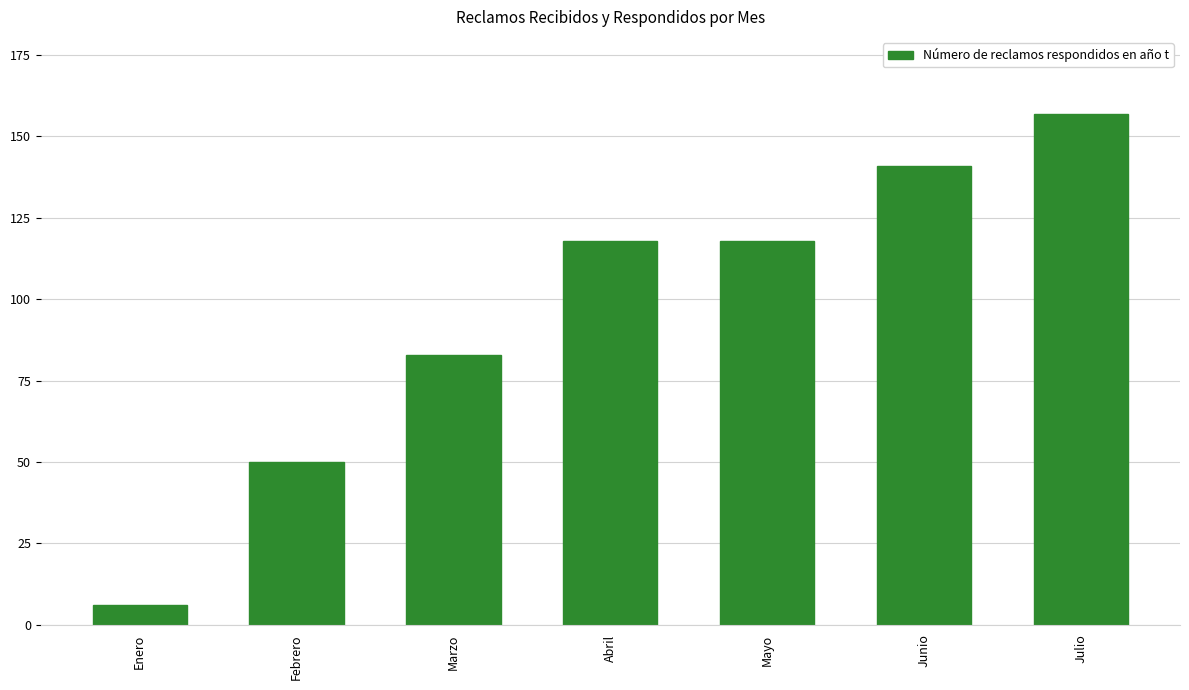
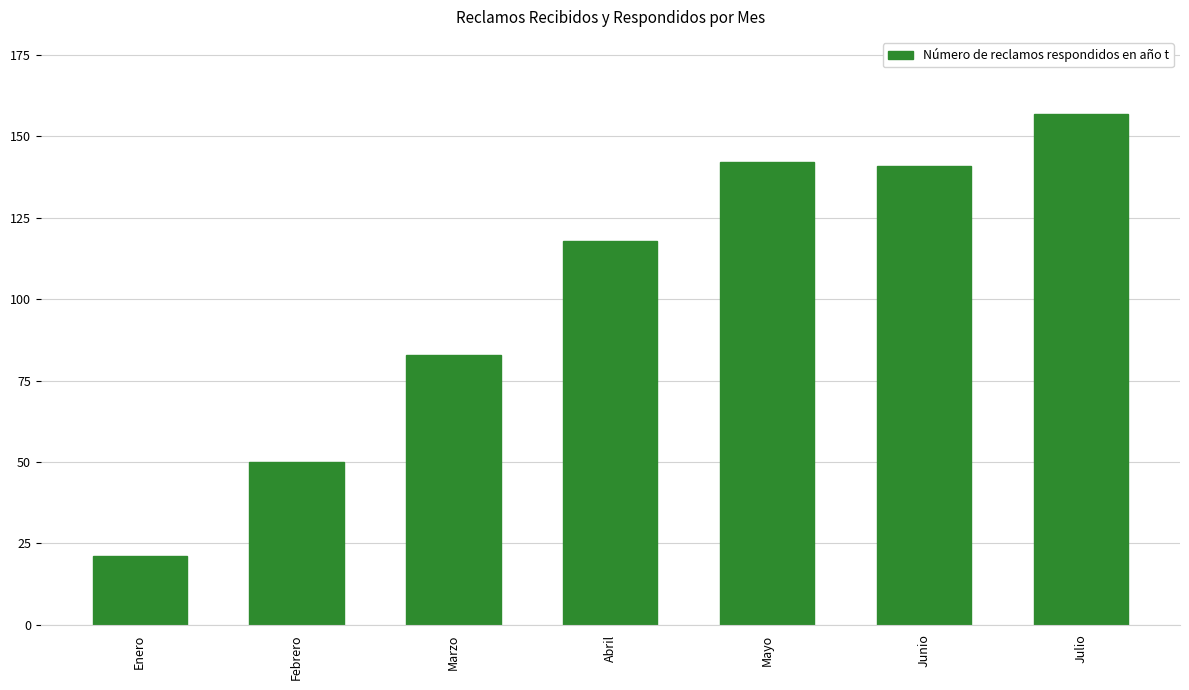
Enero: 6 -> 21
Mayo: 118 -> 142
